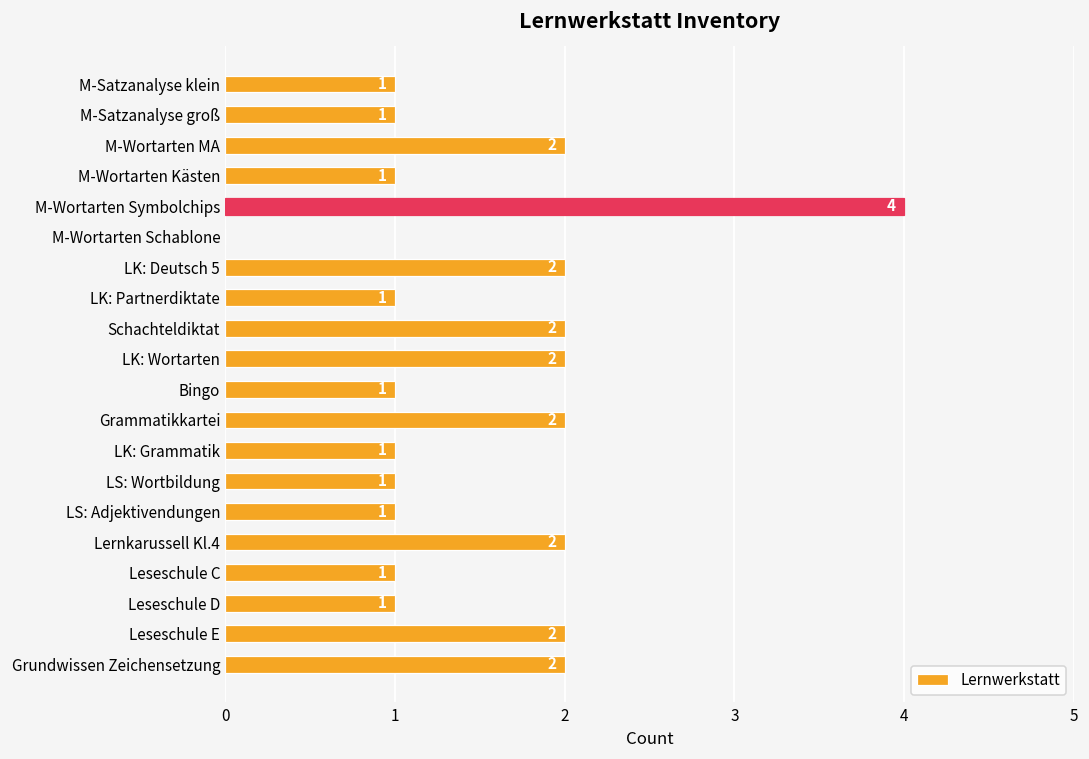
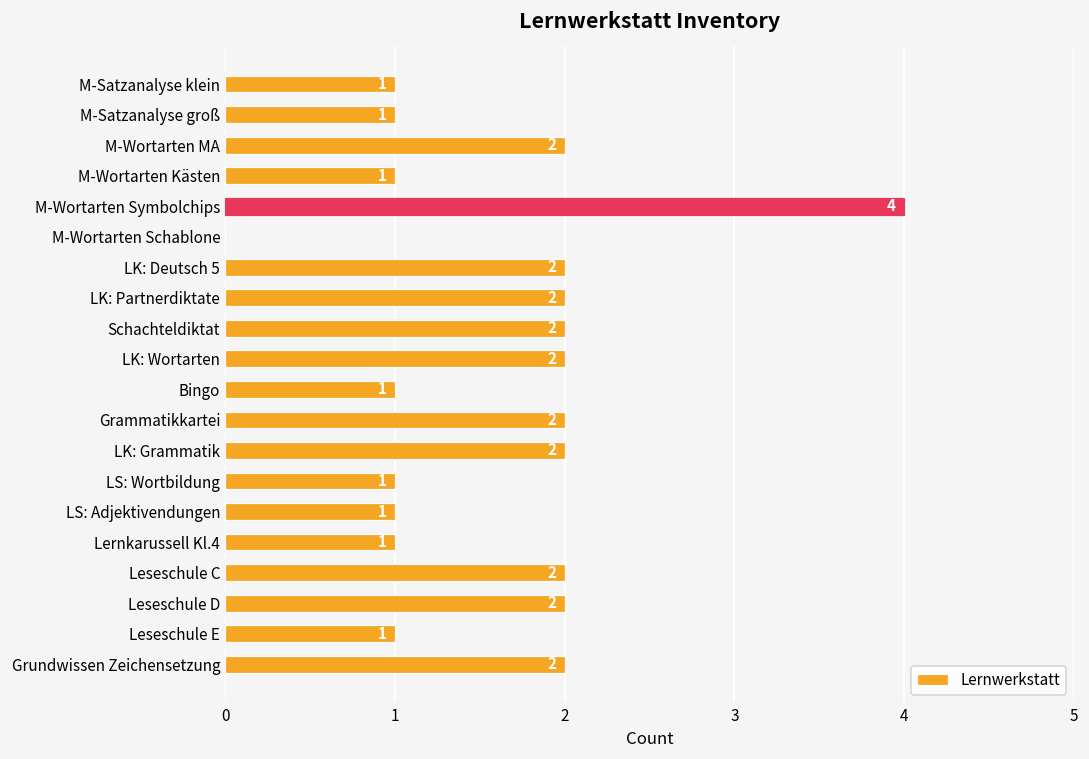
LK: Partnerdiktate: 1 -> 2
LK: Grammatik: 1 -> 2
Lernkarussell Kl.4: 2 -> 1
Leseschule C: 1 -> 2
Leseschule D: 1 -> 2
Leseschule E: 2 -> 1
